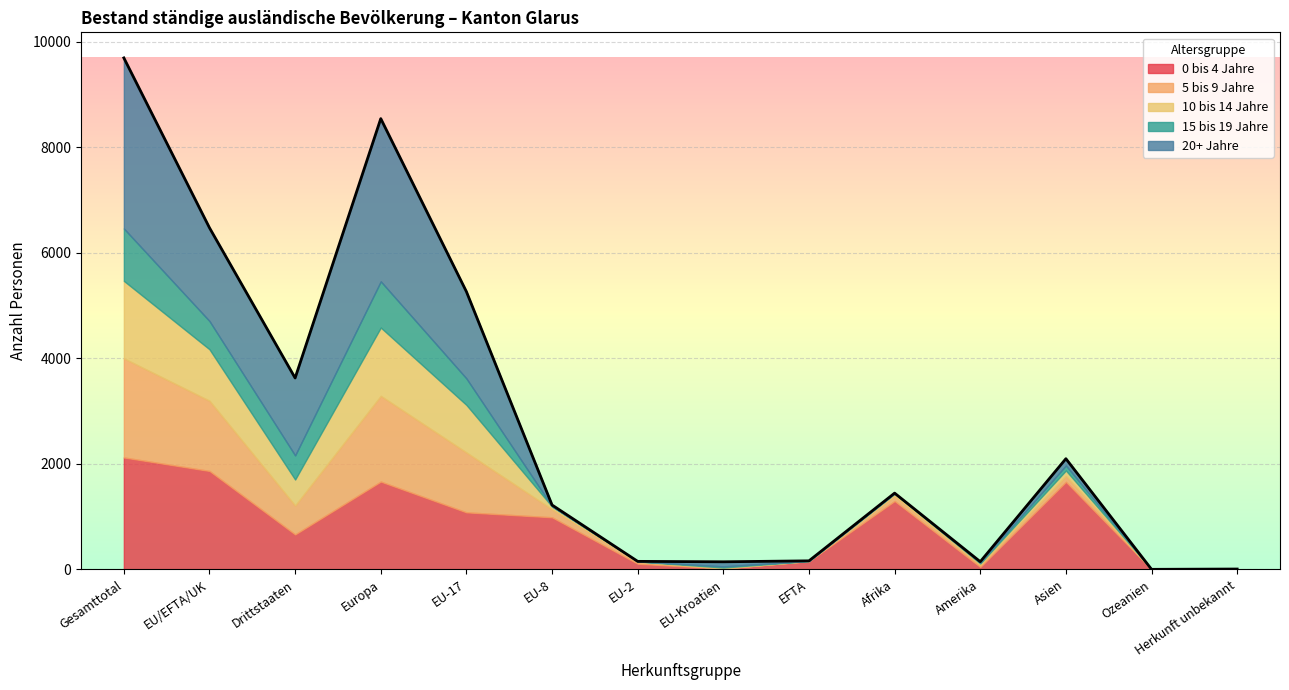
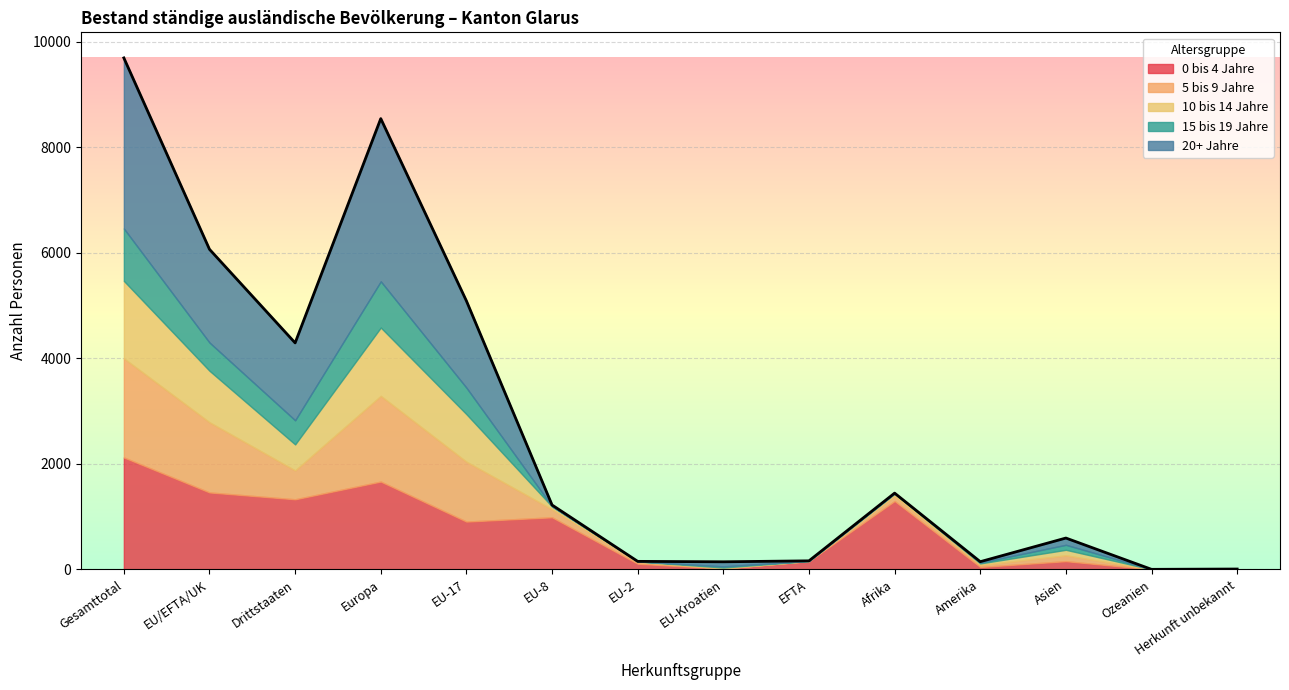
0 bis 4 Jahre, EU/EFTA/UK: 1900 -> 1500
0 bis 4 Jahre, Drittstaaten: 700 -> 1300
0 bis 4 Jahre, EU-17: 1100 -> 900
0 bis 4 Jahre, Asien: 1700 -> 200
